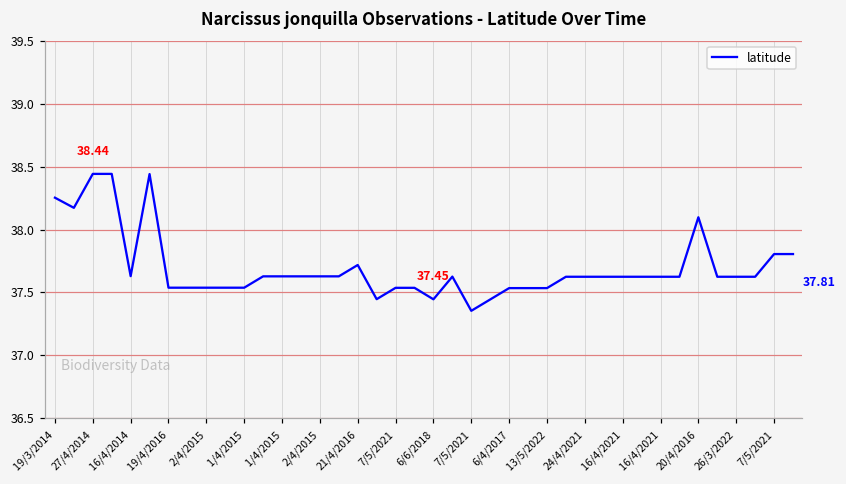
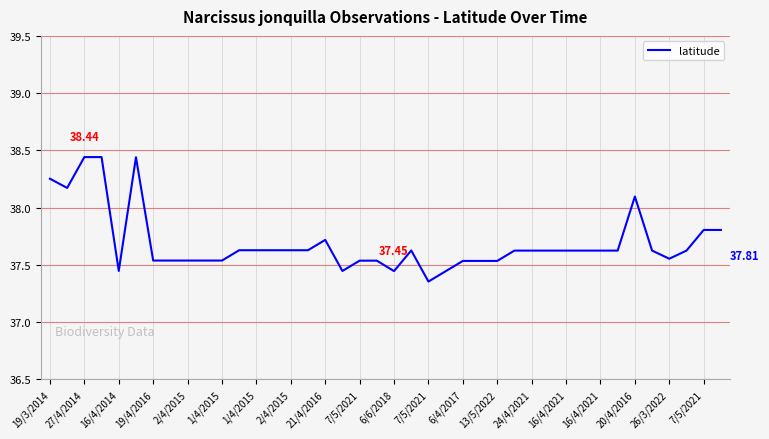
16/4/2014: 37.63 -> 37.45
26/3/2022: 37.62 -> 37.55
